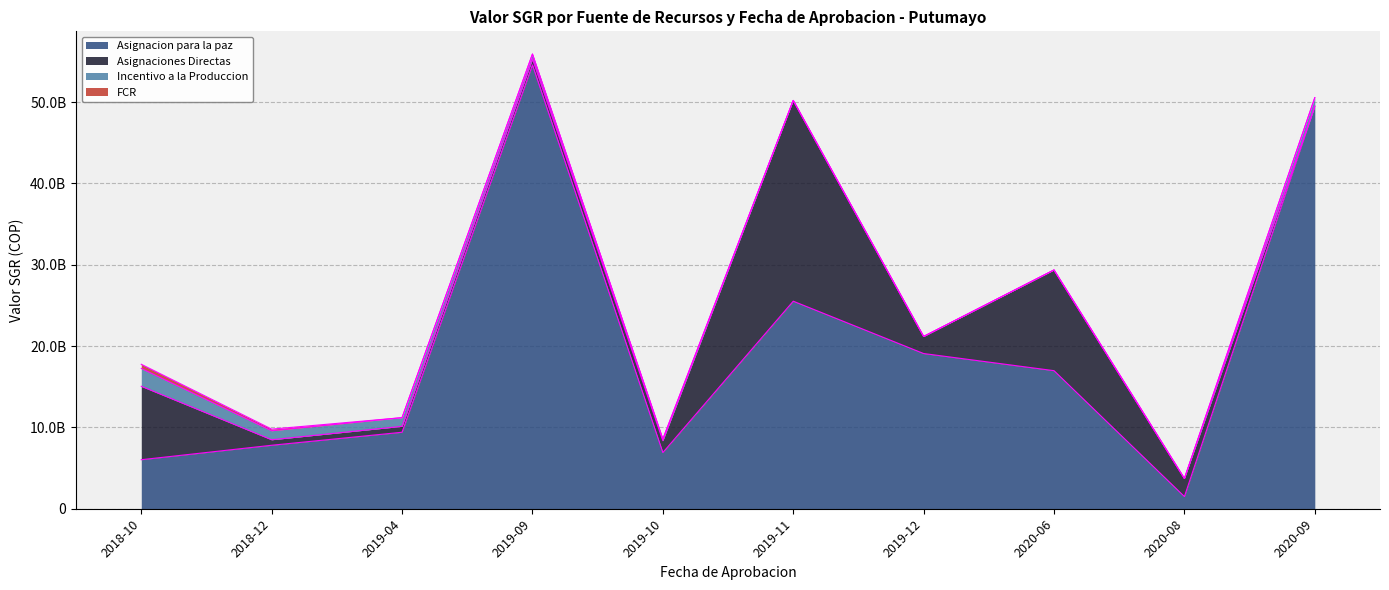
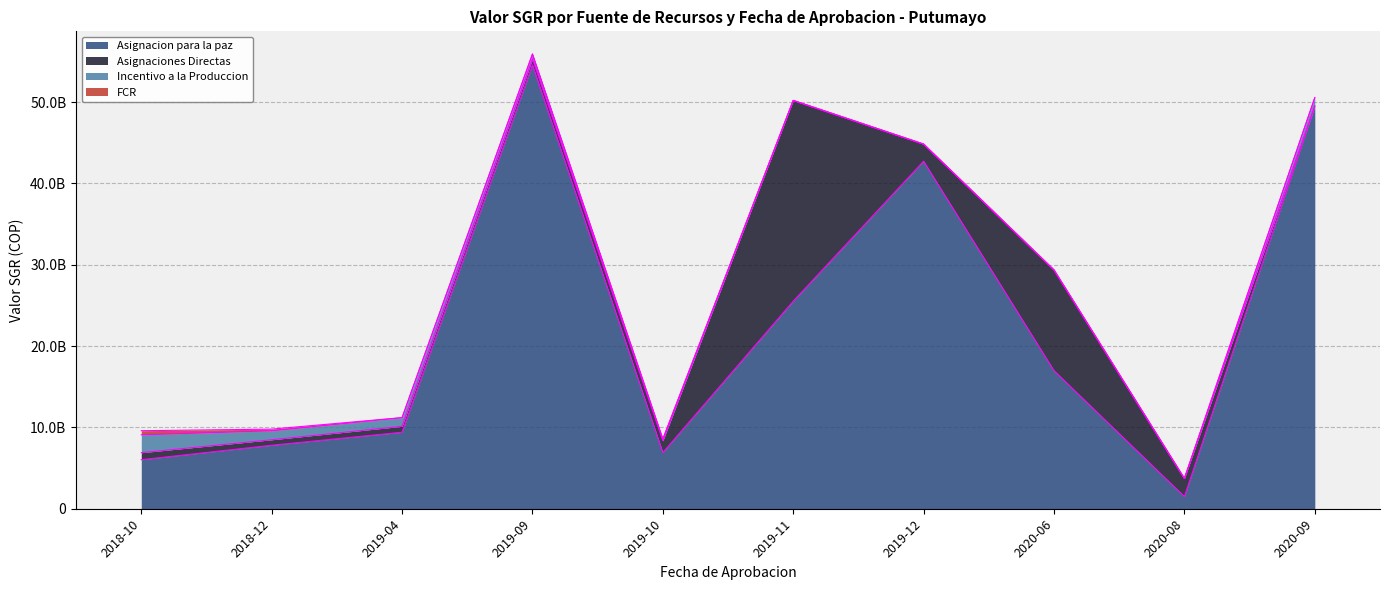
Asignaciones Directas, 2018-10: 9000000000 -> 1000000000
Asignacion para la paz, 2019-12: 19000000000 -> 43000000000
